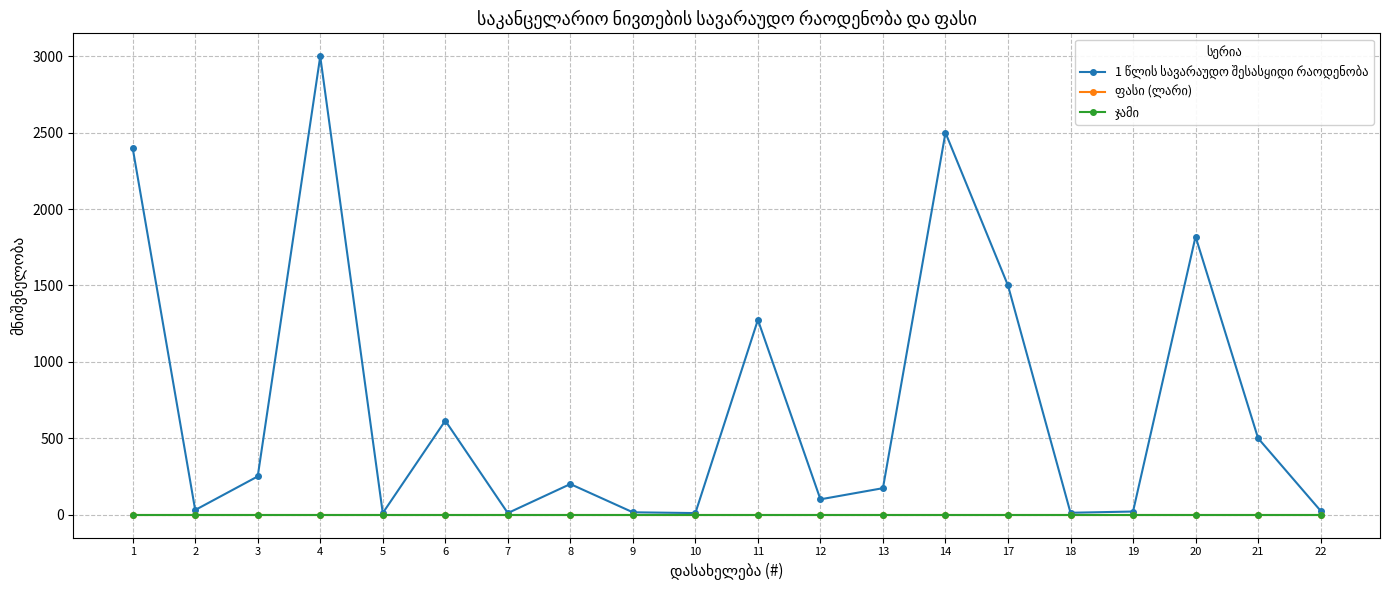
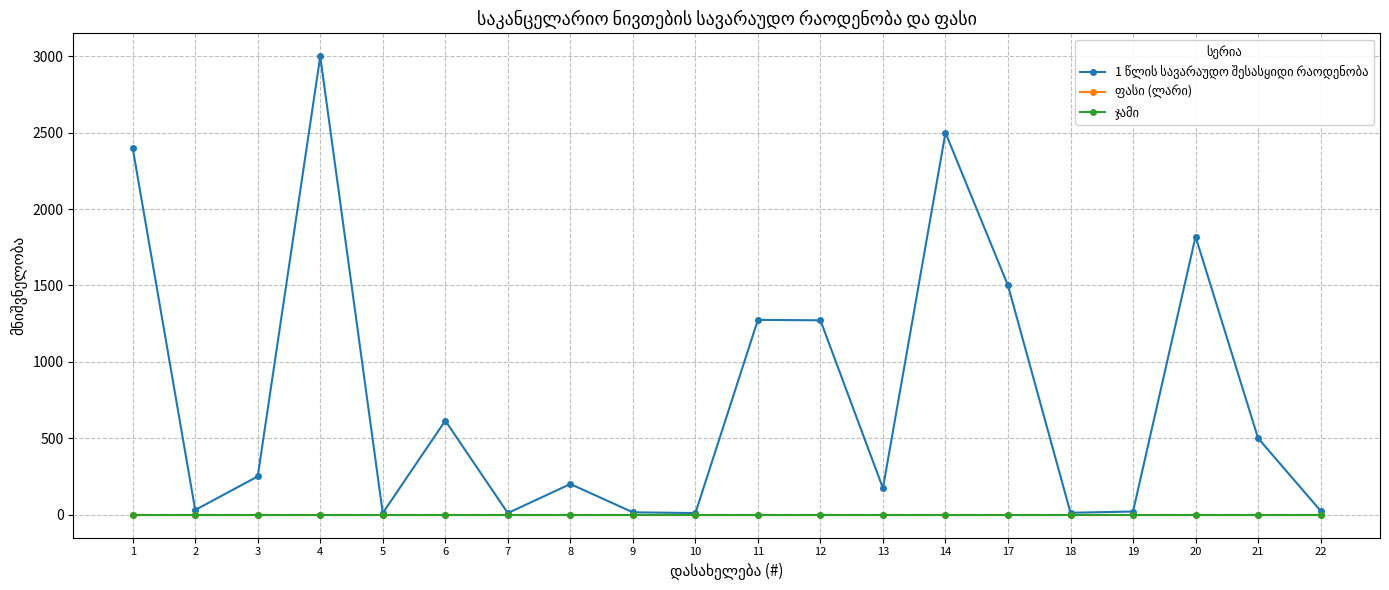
1 წლის სავარაუდო შესასყიდი რაოდენობა, 12: 100 -> 1270
